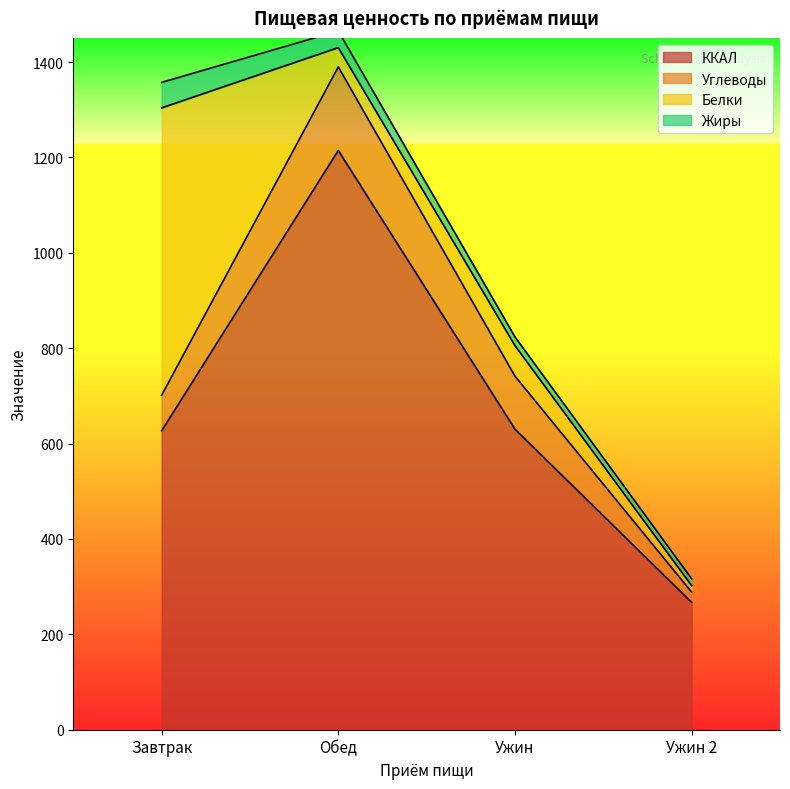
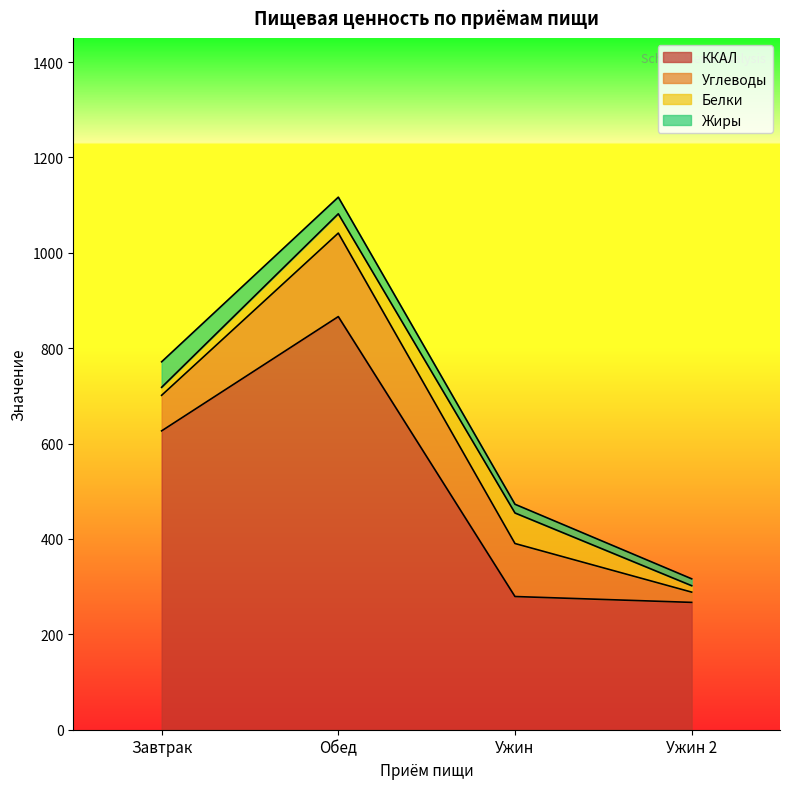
Белки, Завтрак: 600 -> 20
ККАЛ, Обед: 1210 -> 870
ККАЛ, Ужин: 630 -> 280
